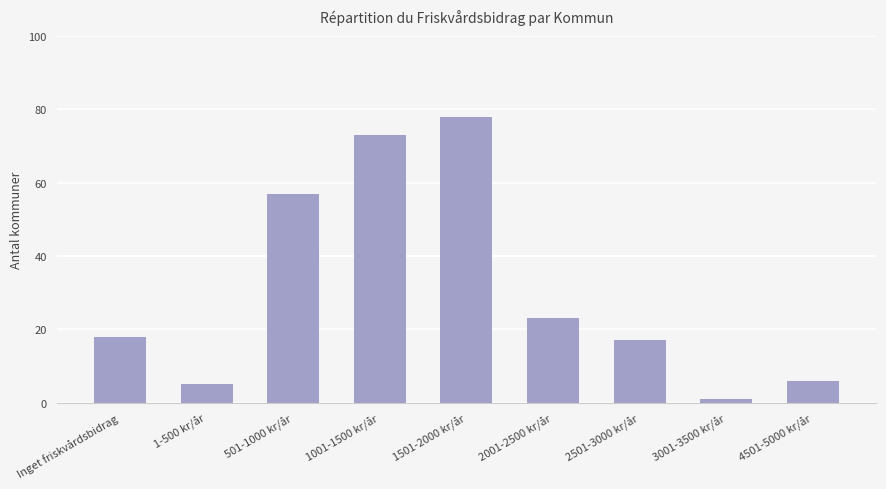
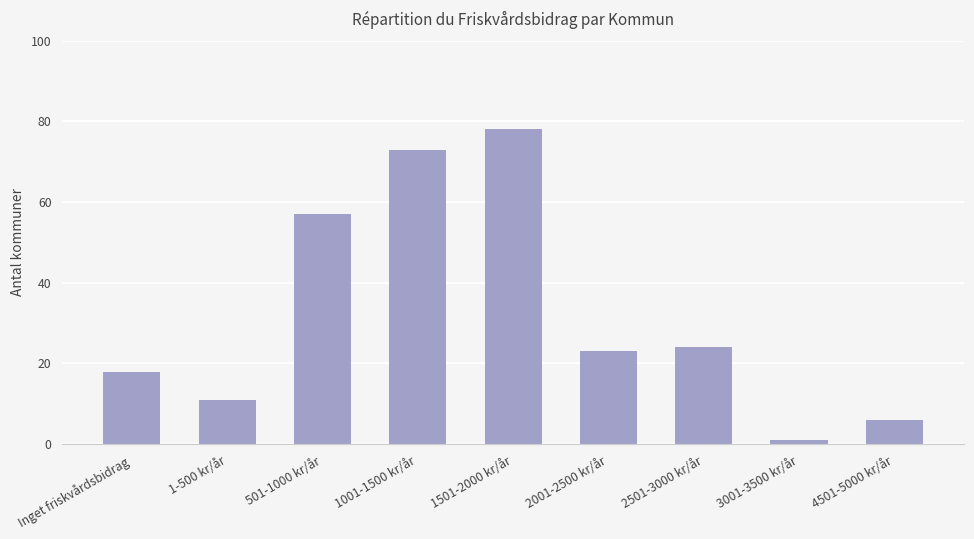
1-500 kr/år: 5 -> 11
2501-3000 kr/år: 17 -> 24
